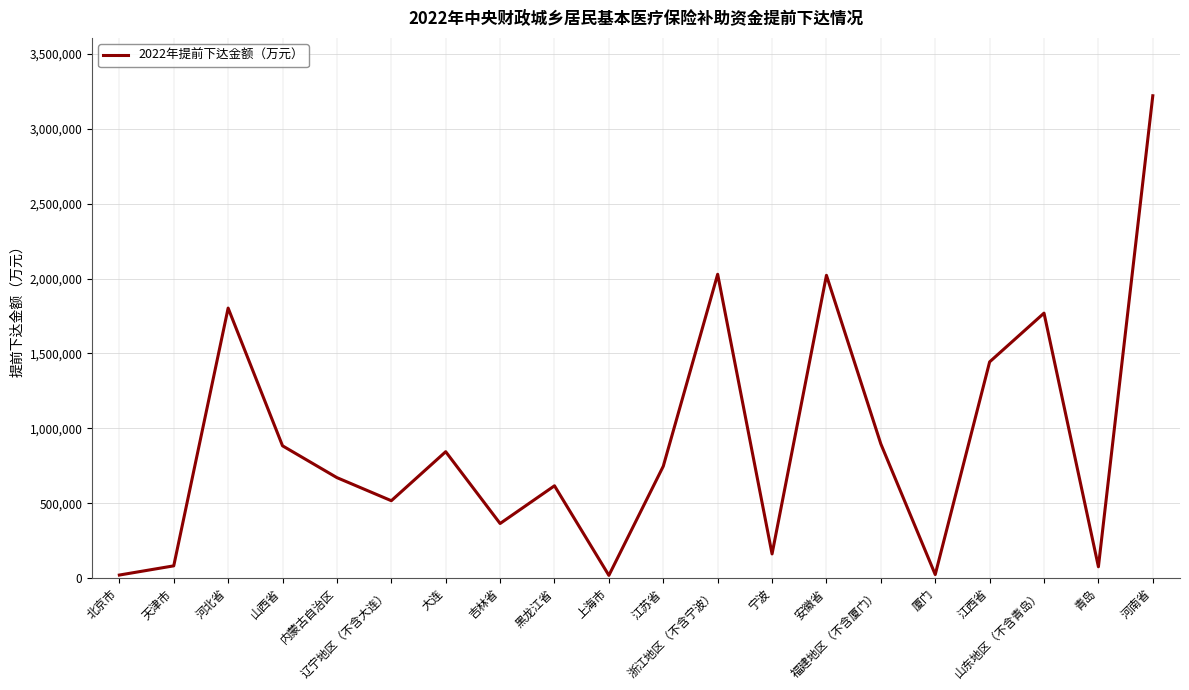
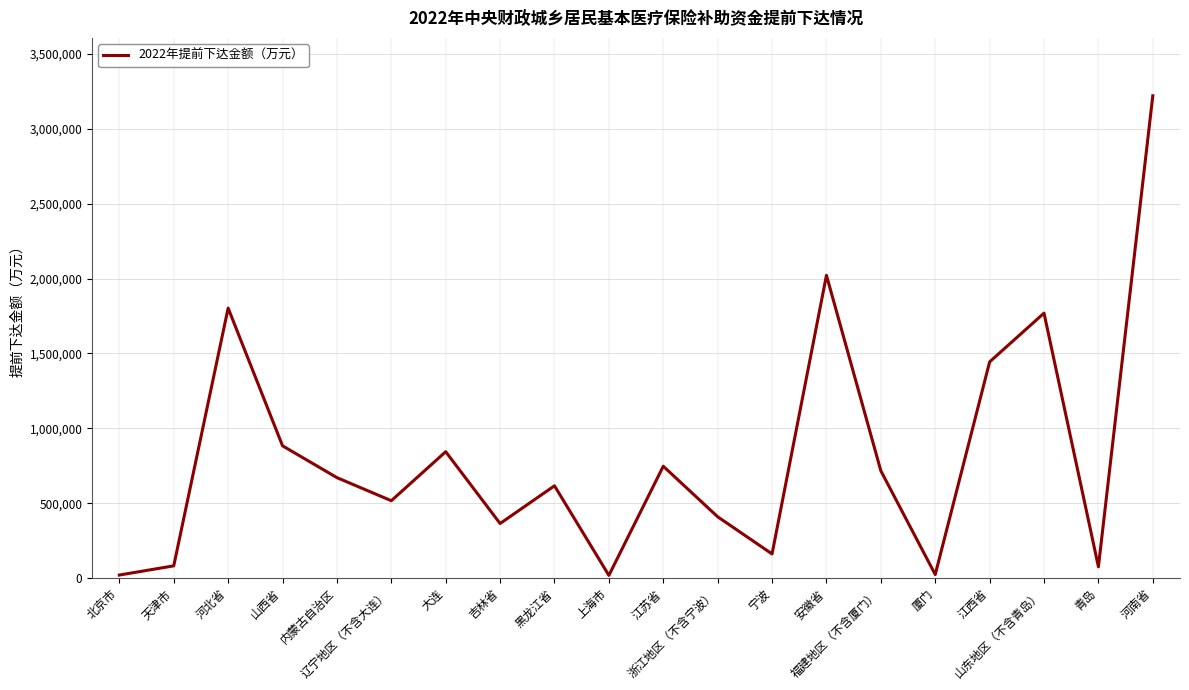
2022年提前下达金额（万元）, 浙江地区（不含宁波）: 2,030,000 -> 410,000
2022年提前下达金额（万元）, 福建地区（不含厦门）: 900,000 -> 720,000
